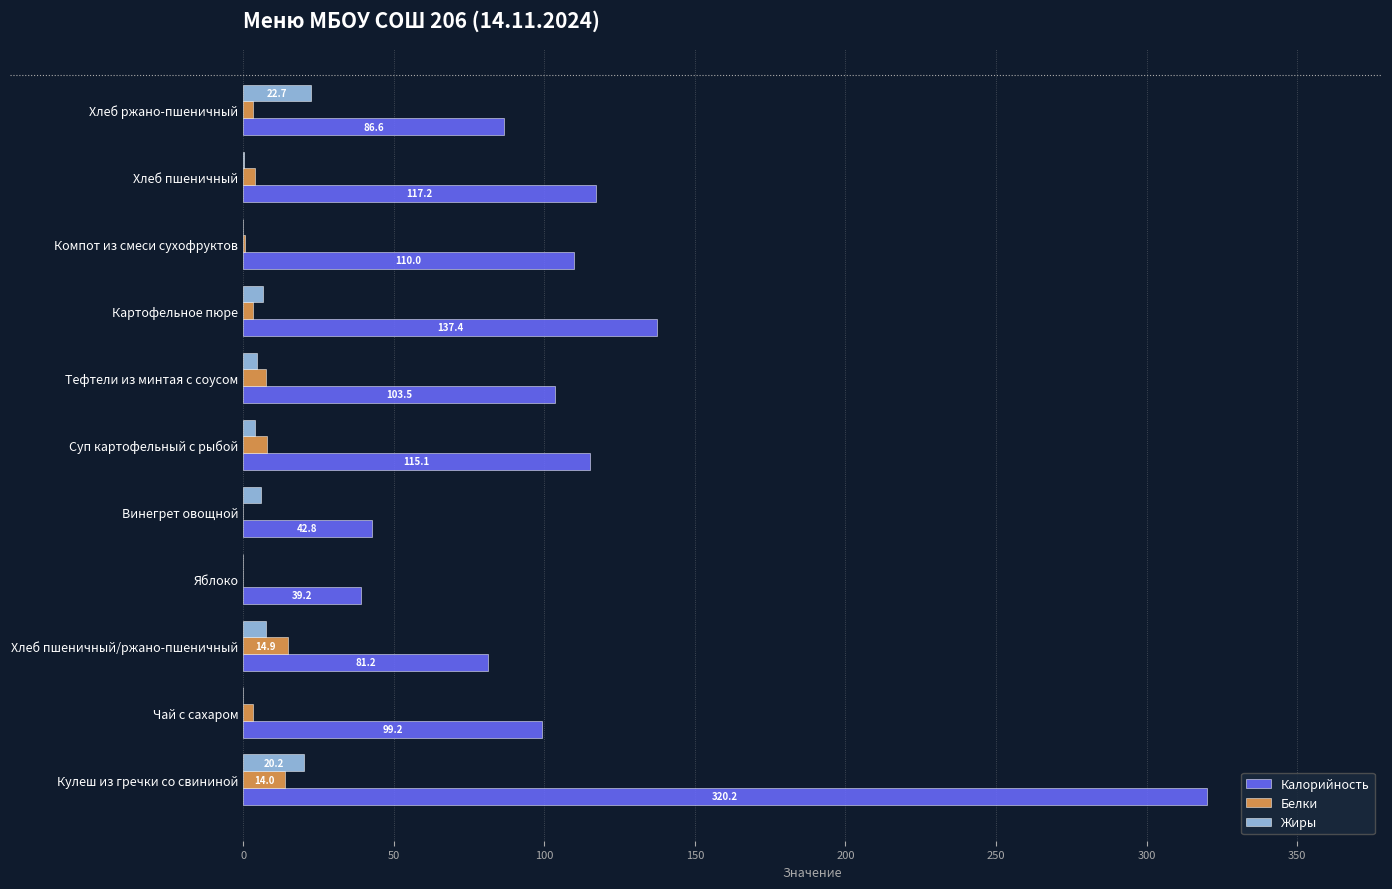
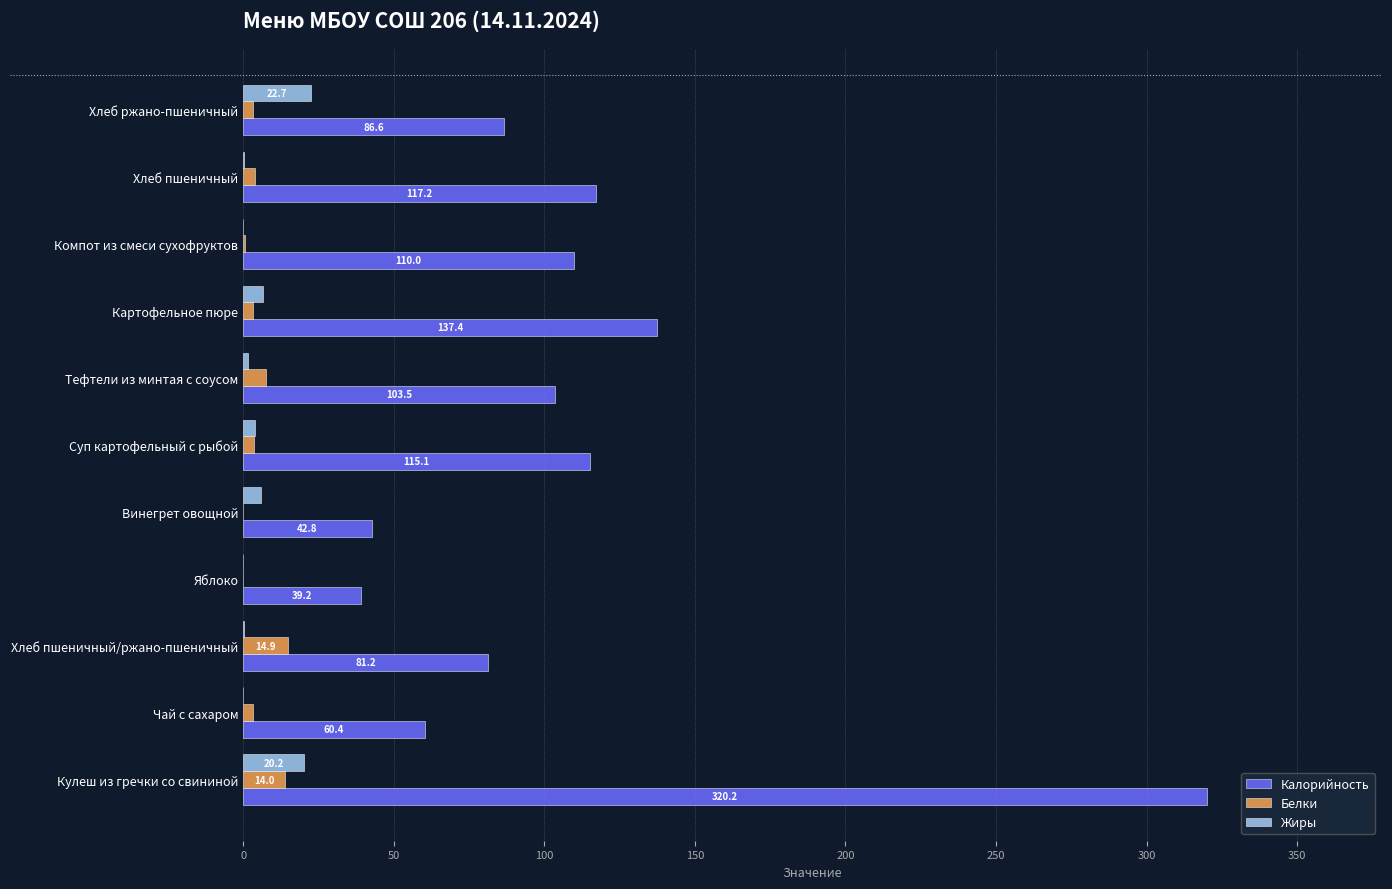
Жиры, Тефтели из минтая с соусом: 5 -> 2
Белки, Суп картофельный с рыбой: 8 -> 4
Жиры, Хлеб пшеничный/ржано-пшеничный: 8 -> 0
Калорийность, Чай с сахаром: 99.2 -> 60.4
